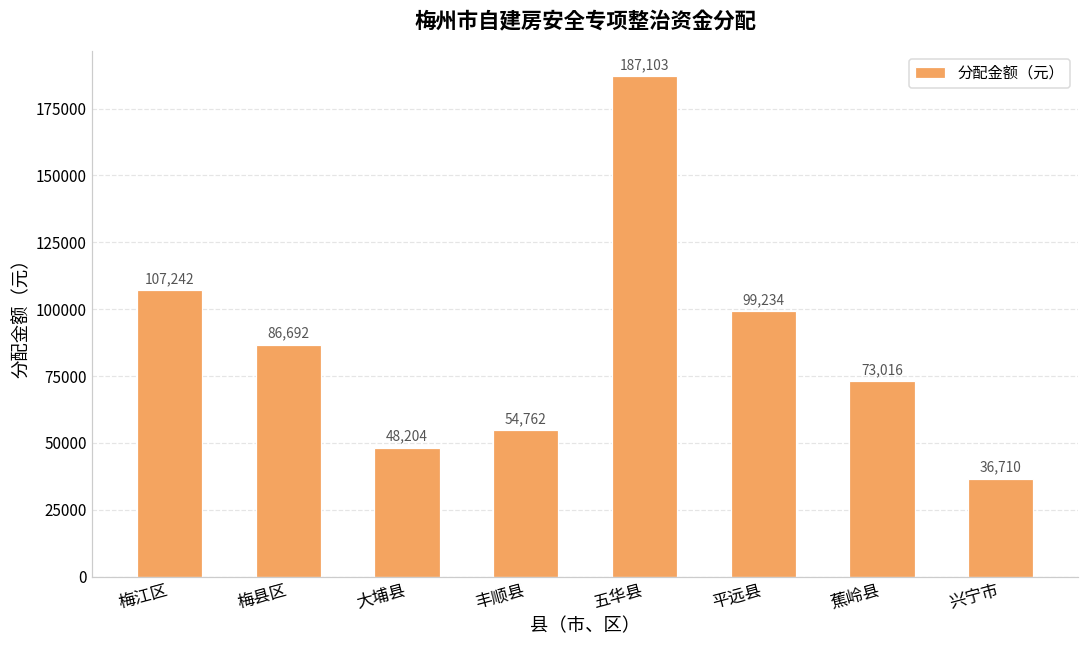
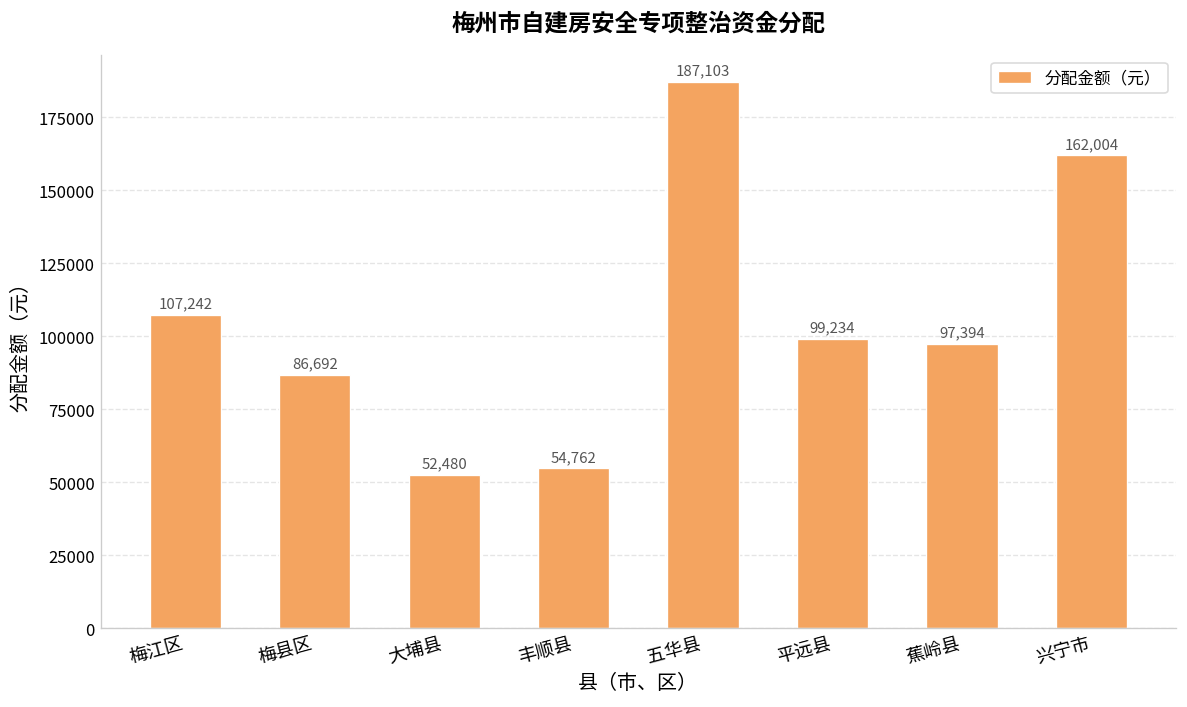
大埔县: 48,204 -> 52,480
蕉岭县: 73,016 -> 97,394
兴宁市: 36,710 -> 162,004
